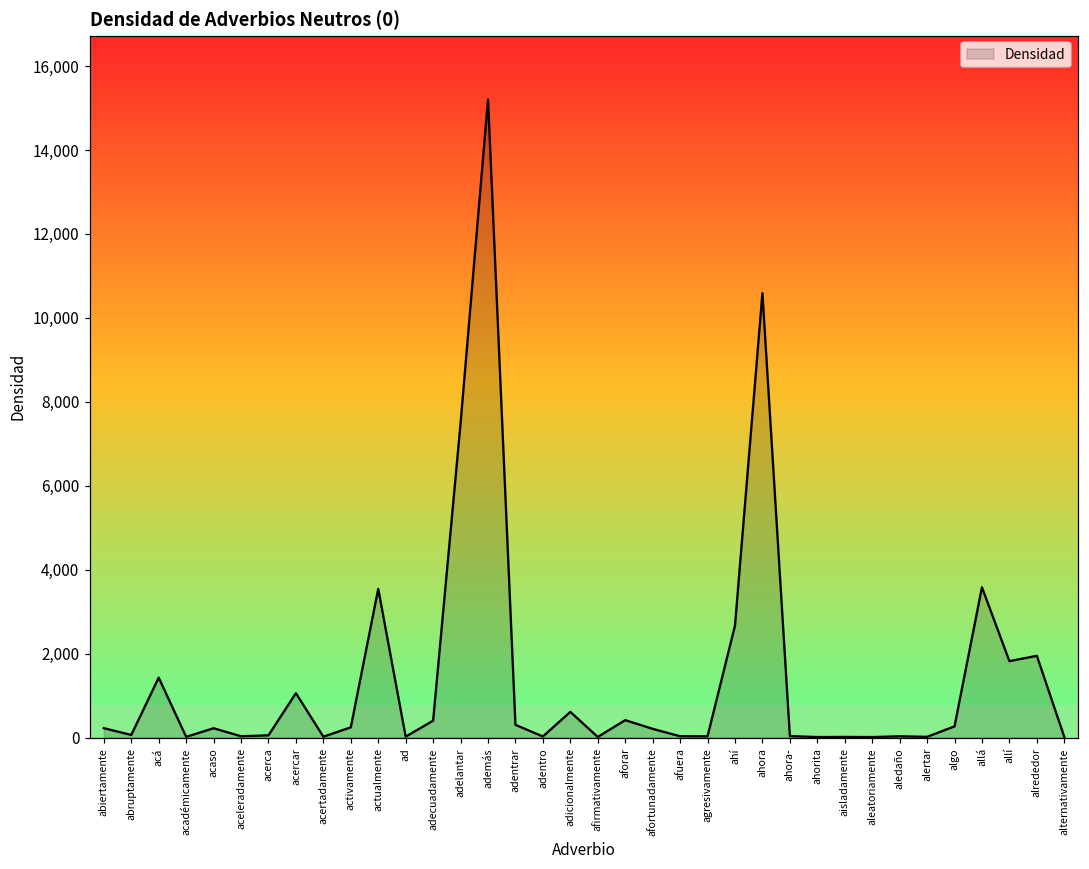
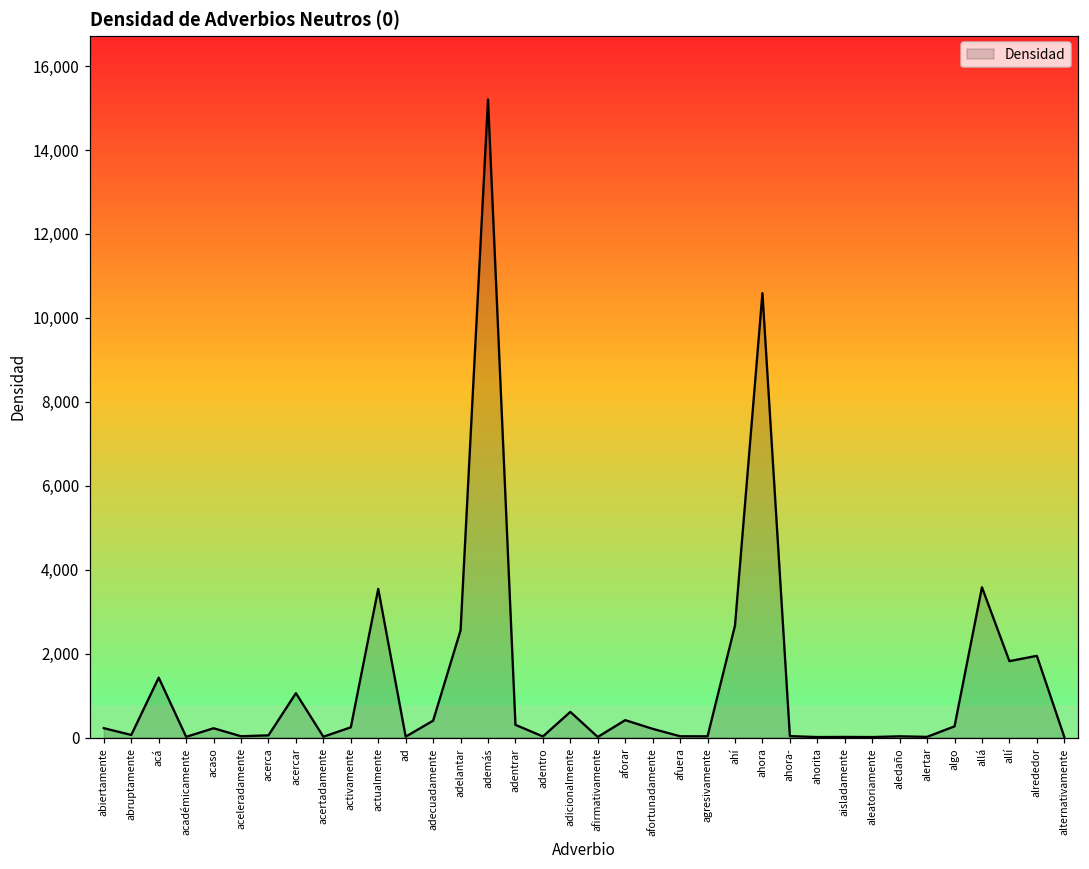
adelantar: 7,500 -> 2,600
